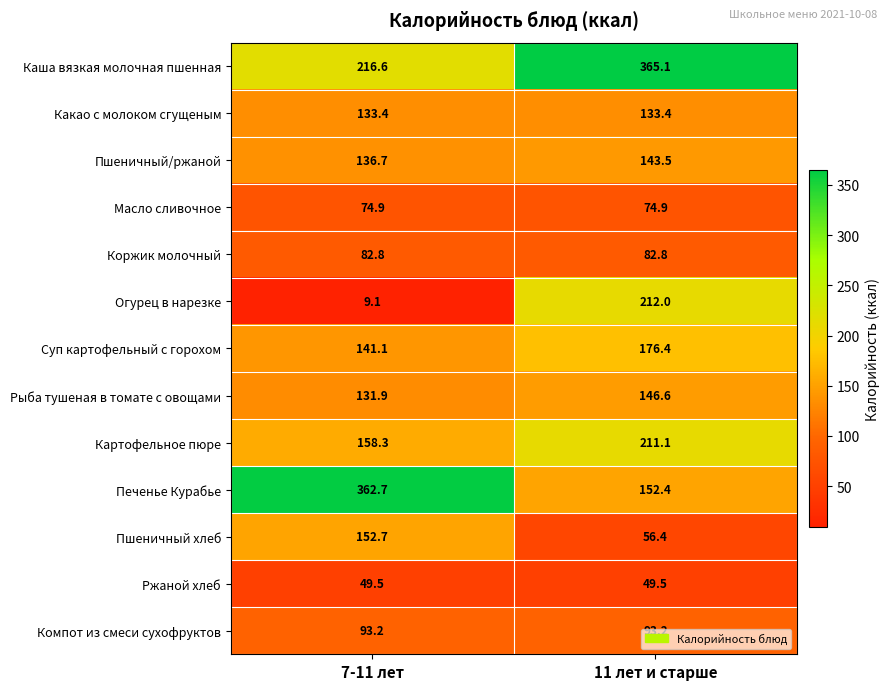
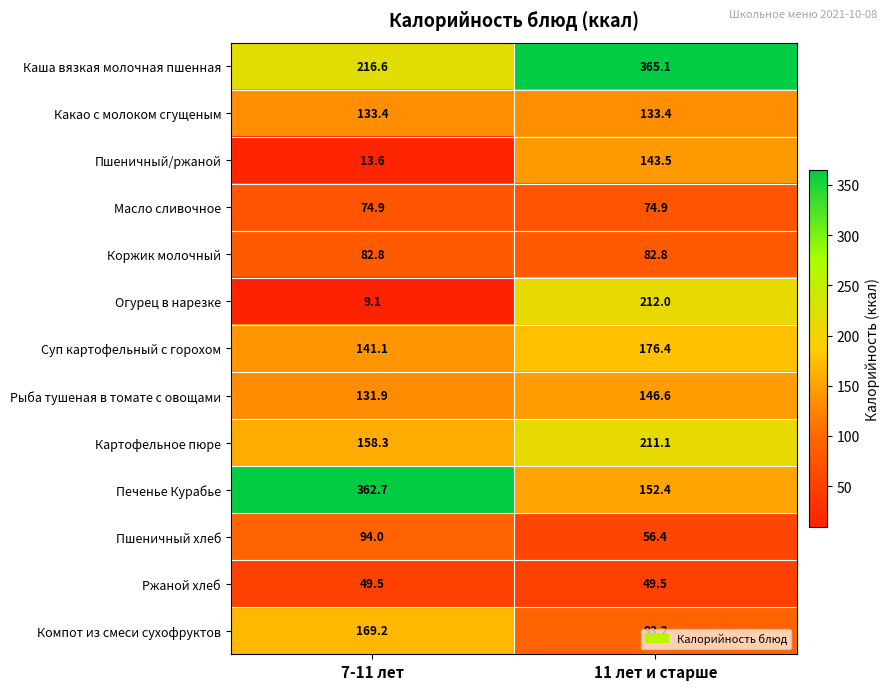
Пшеничный/ржаной, 7-11 лет: 136.7 -> 13.6
Пшеничный хлеб, 7-11 лет: 152.7 -> 94.0
Компот из смеси сухофруктов, 7-11 лет: 93.2 -> 169.2
